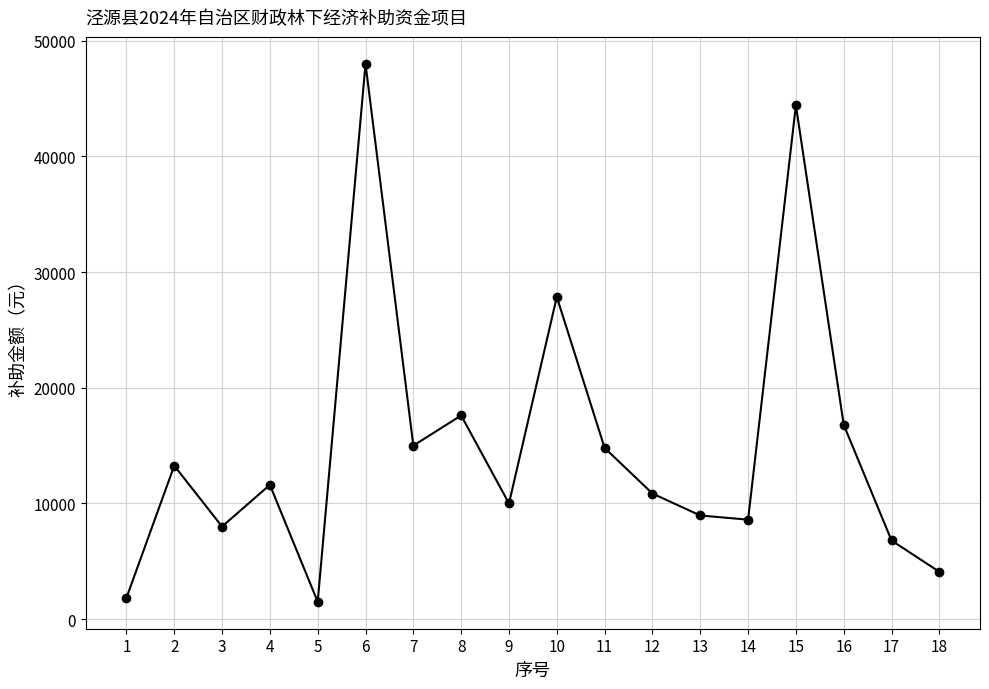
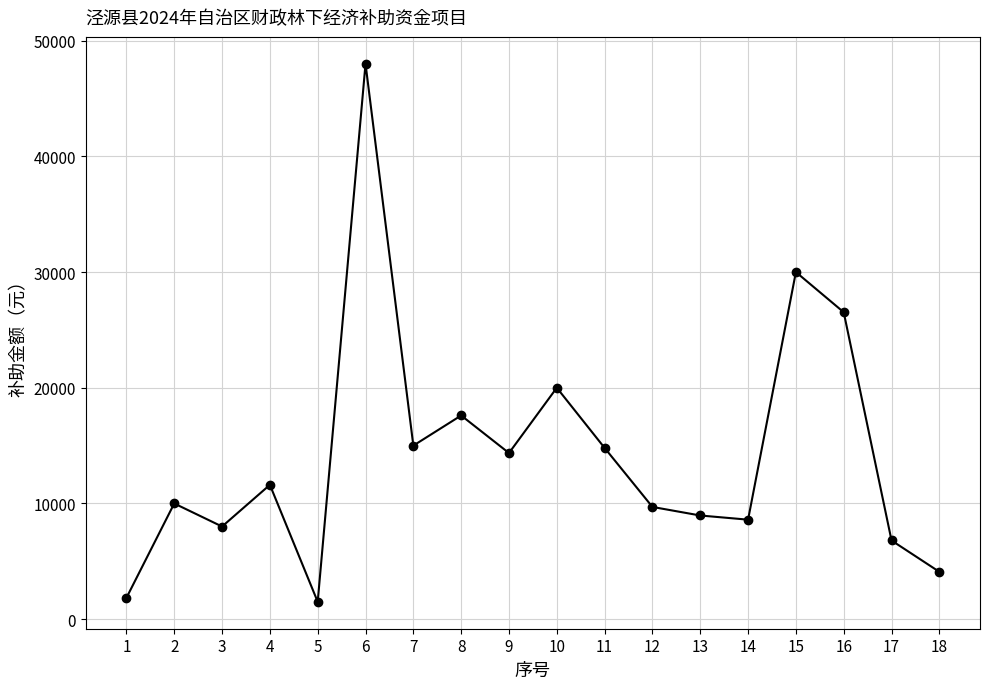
2: 13300 -> 10000
9: 10000 -> 14400
10: 27900 -> 20000
12: 10900 -> 9700
15: 44400 -> 30000
16: 16800 -> 26500
